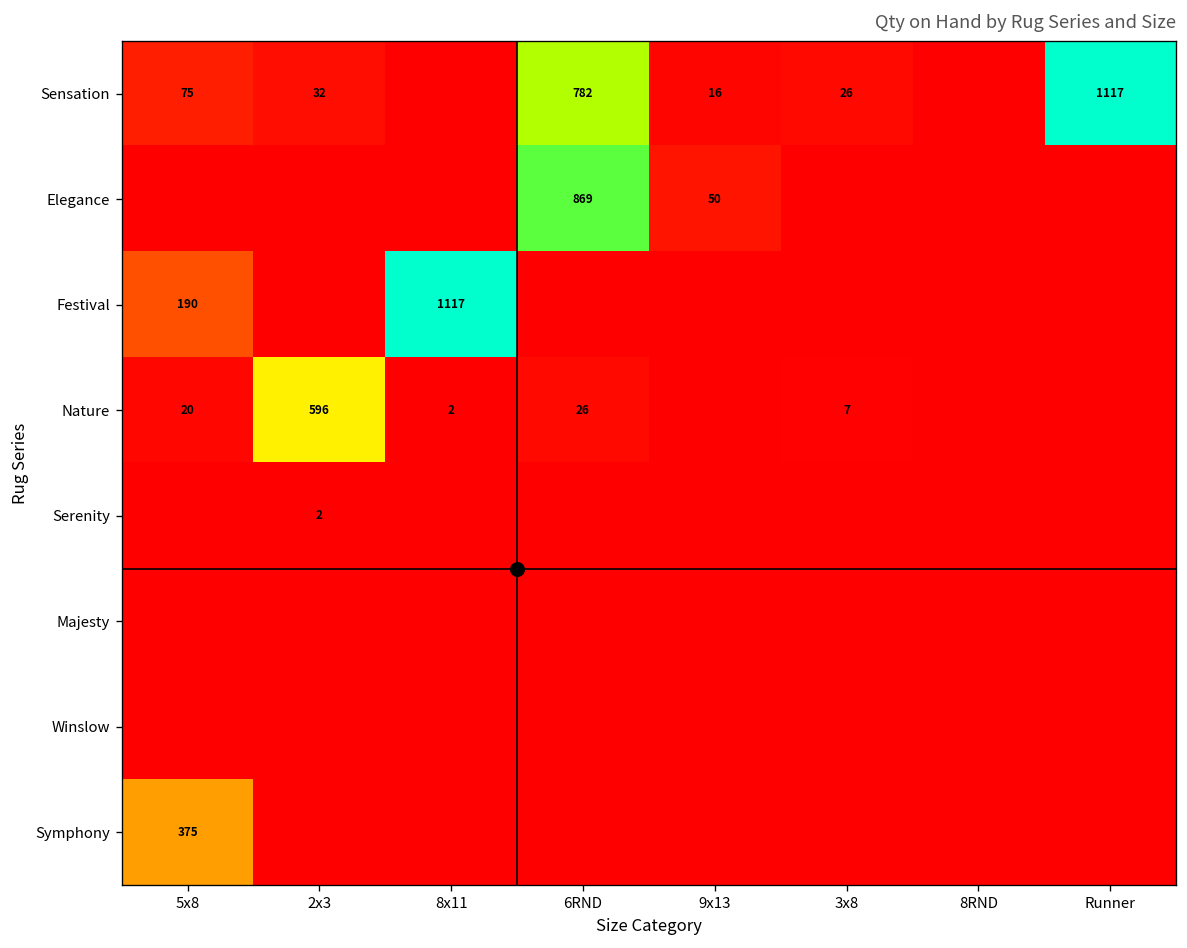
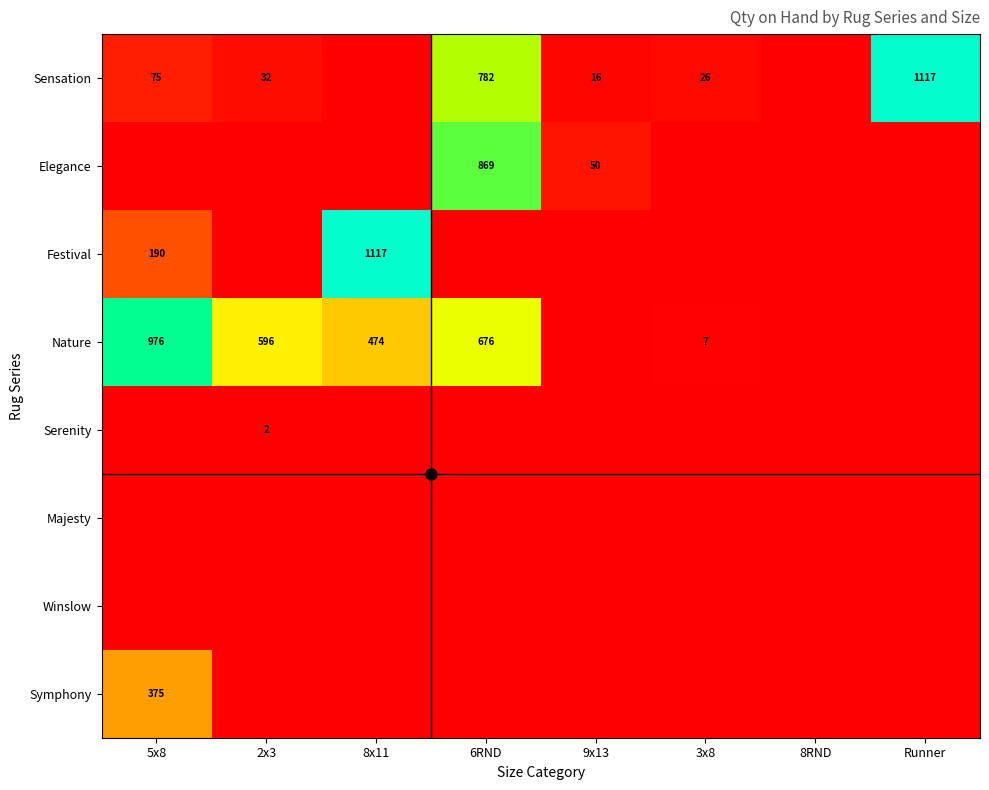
Nature, 5x8: 20 -> 976
Nature, 8x11: 2 -> 474
Nature, 6RND: 26 -> 676
